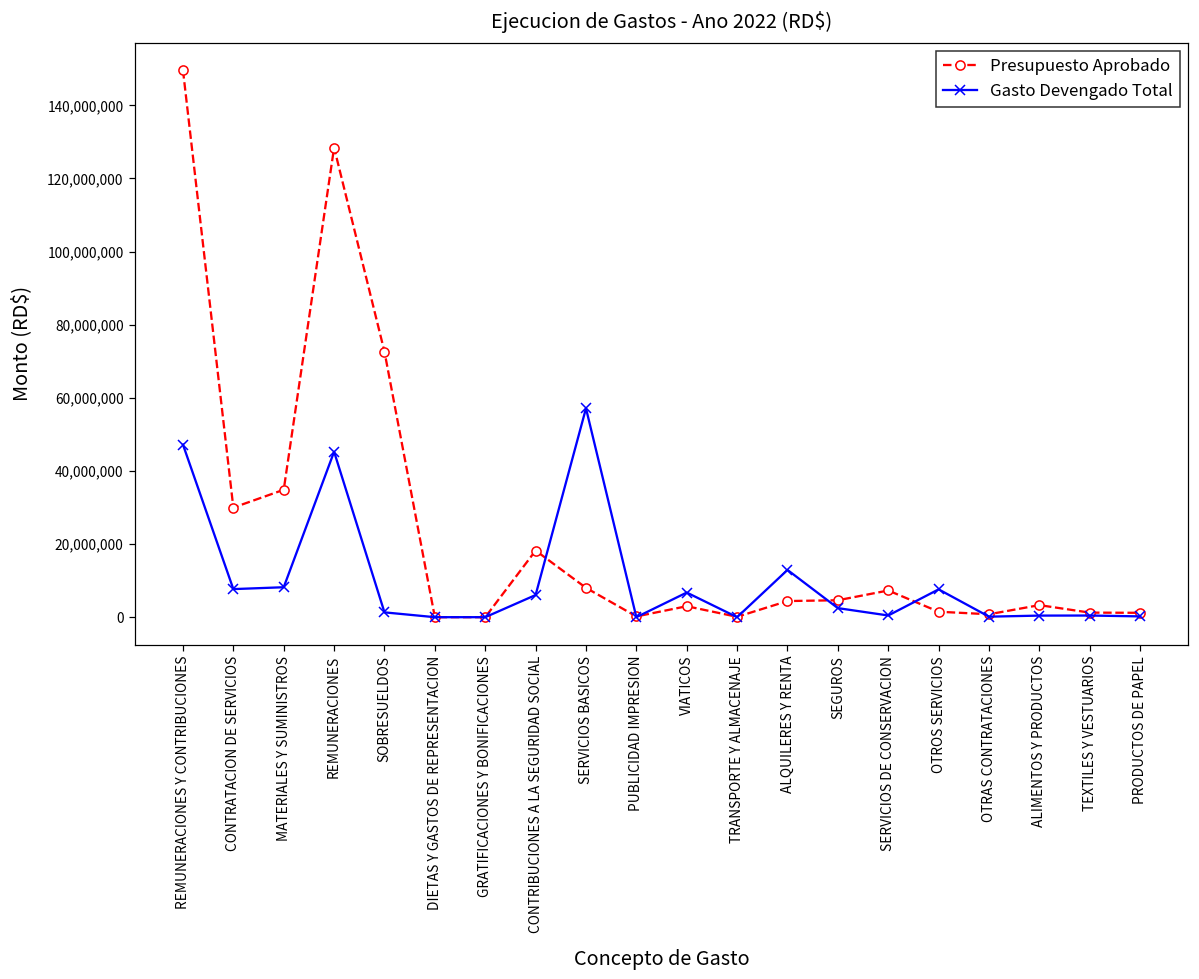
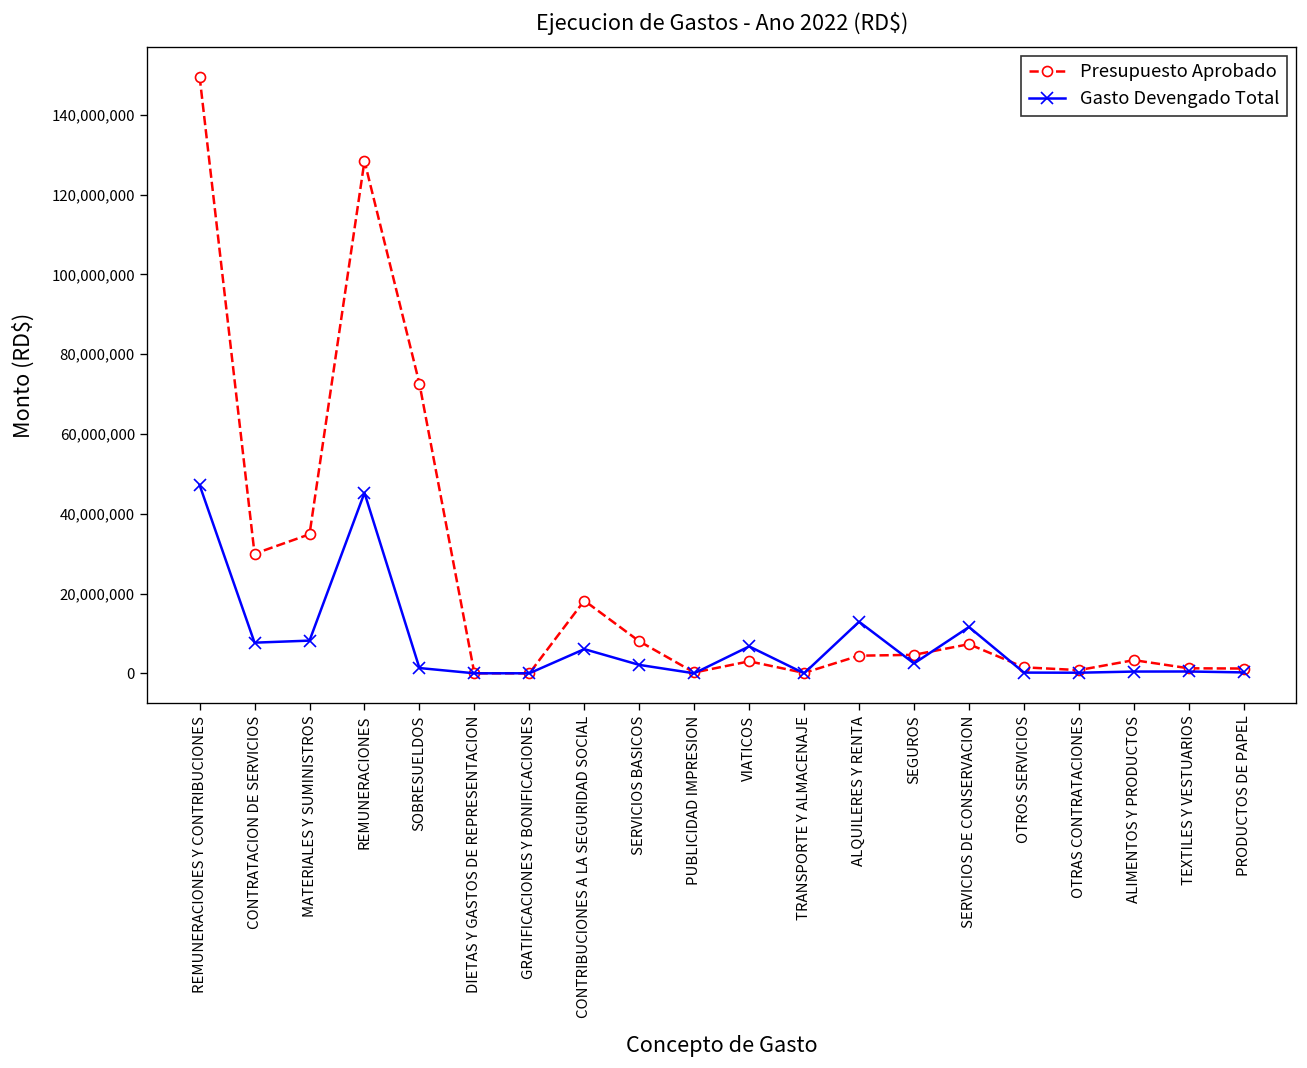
Gasto Devengado Total, SERVICIOS BASICOS: 57,000,000 -> 2,000,000
Gasto Devengado Total, SERVICIOS DE CONSERVACION: 0 -> 12,000,000
Gasto Devengado Total, OTROS SERVICIOS: 8,000,000 -> 0
